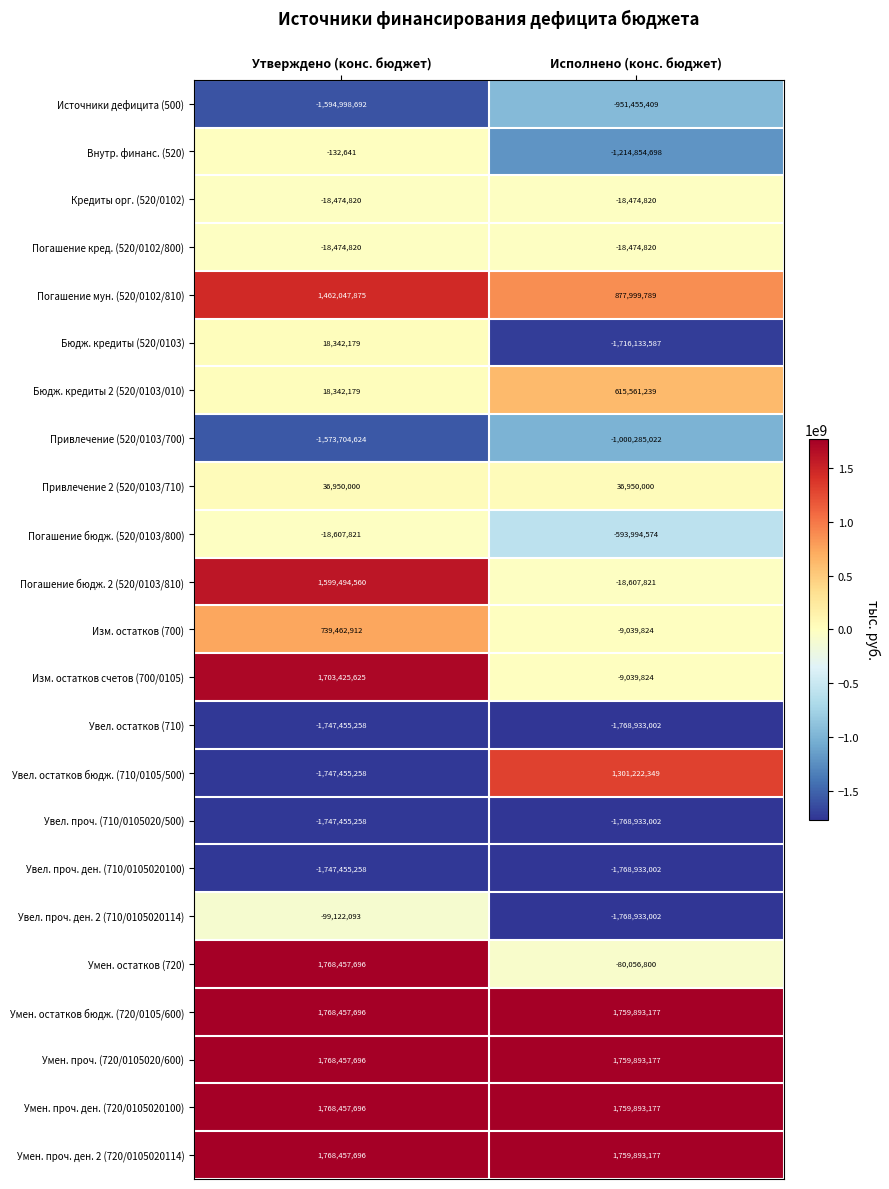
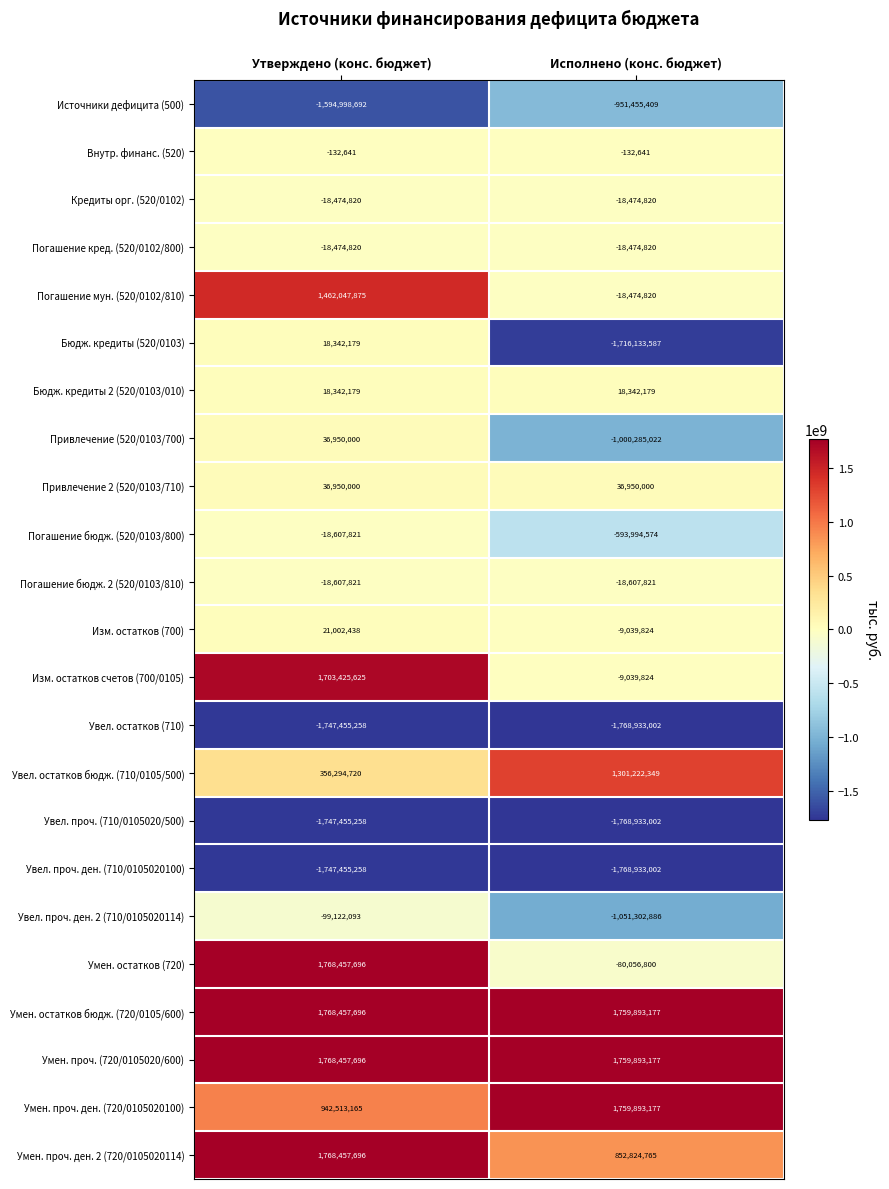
Внутр. финанс. (520), Исполнено (конс. бюджет): -1,214,854,698 -> -132,641
Погашение мун. (520/0102/810), Исполнено (конс. бюджет): 877,999,789 -> -18,474,820
Бюдж. кредиты 2 (520/0103/010), Исполнено (конс. бюджет): 615,561,239 -> 18,342,179
Привлечение (520/0103/700), Утверждено (конс. бюджет): -1,573,704,624 -> 36,950,000
Погашение бюдж. 2 (520/0103/810), Утверждено (конс. бюджет): 1,599,494,560 -> -18,607,821
Изм. остатков (700), Утверждено (конс. бюджет): 739,462,912 -> 21,002,438
Увел. остатков бюдж. (710/0105/500), Утверждено (конс. бюджет): -1,747,455,258 -> 356,294,720
Увел. проч. ден. 2 (710/0105020114), Исполнено (конс. бюджет): -1,768,933,002 -> -1,051,302,886
Умен. проч. ден. (720/0105020100), Утверждено (конс. бюджет): 1,768,457,696 -> 942,513,165
Умен. проч. ден. 2 (720/0105020114), Исполнено (конс. бюджет): 1,759,893,177 -> 852,824,765
